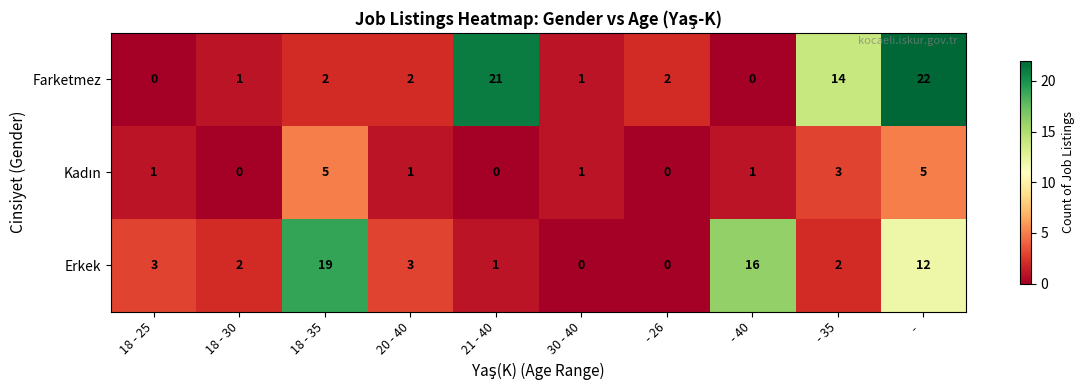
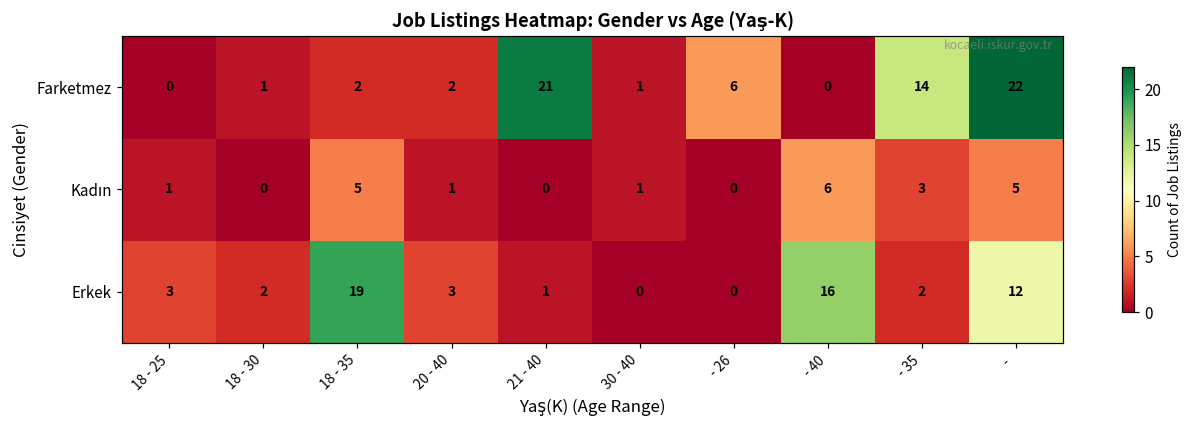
Farketmez, - 26: 2 -> 6
Kadın, - 40: 1 -> 6
